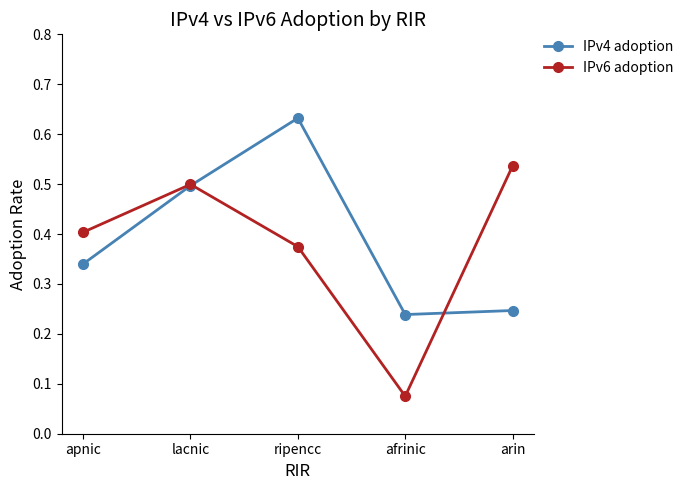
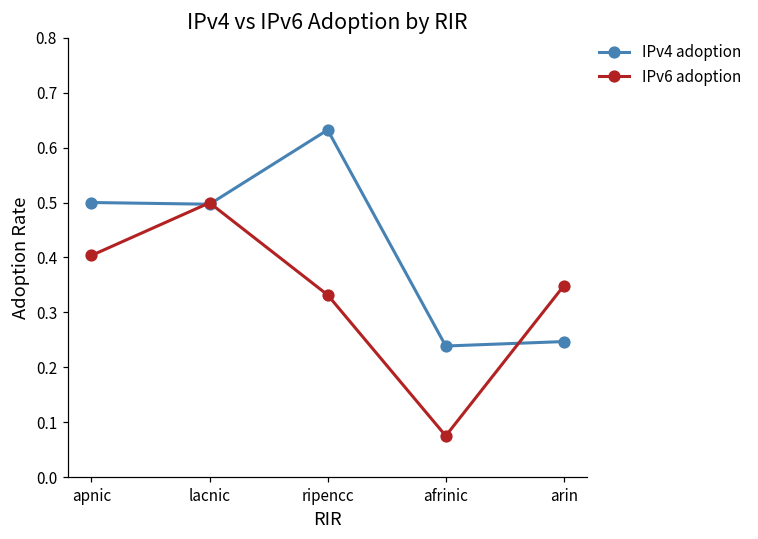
IPv4 adoption, apnic: 0.34 -> 0.50
IPv6 adoption, ripencc: 0.37 -> 0.33
IPv6 adoption, arin: 0.54 -> 0.35
